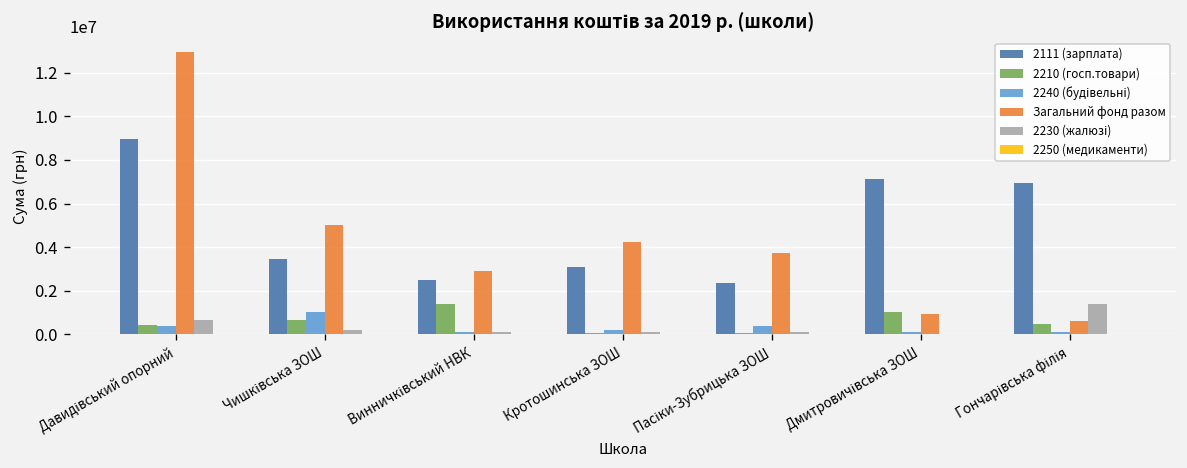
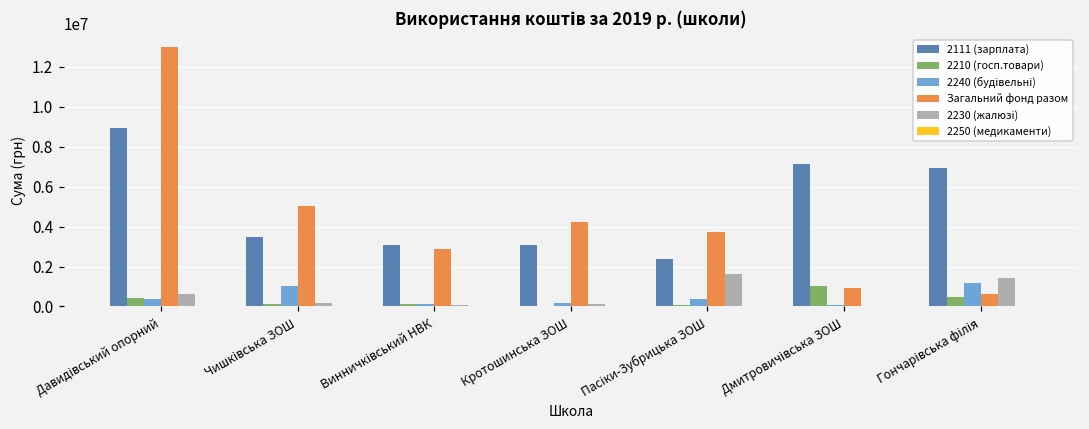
2210 (госп.товари), Чишківська ЗОШ: 700000 -> 100000
2111 (зарплата), Винничківський НВК: 2500000 -> 3100000
2210 (госп.товари), Винничківський НВК: 1400000 -> 100000
2230 (жалюзі), Пасіки-Зубрицька ЗОШ: 100000 -> 1600000
2240 (будівельні), Гончарівська філія: 100000 -> 1200000
